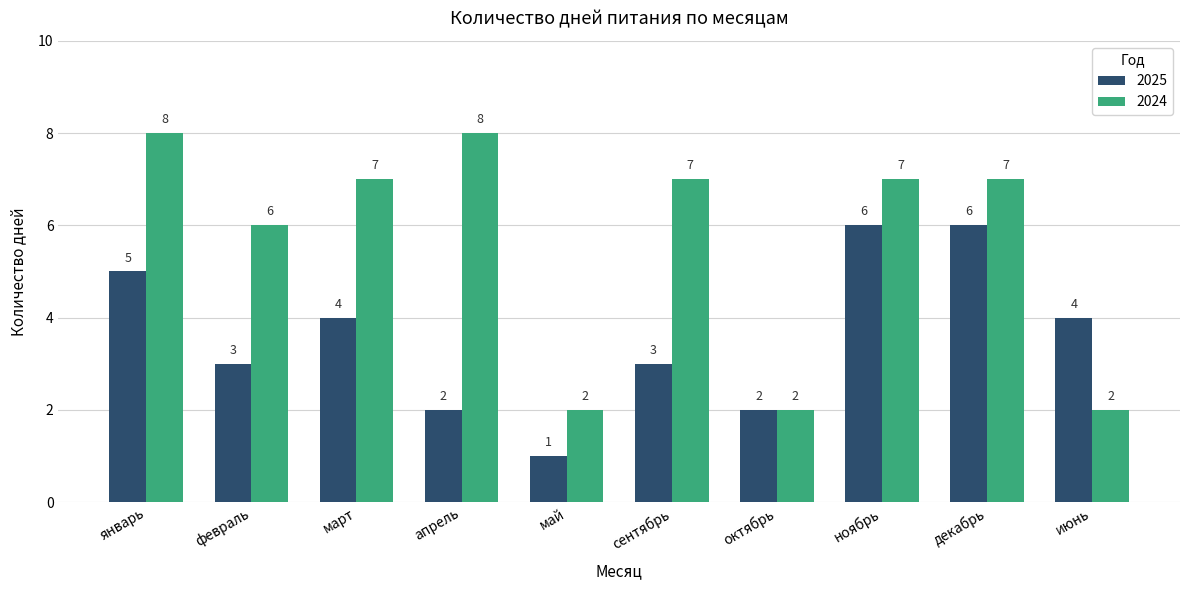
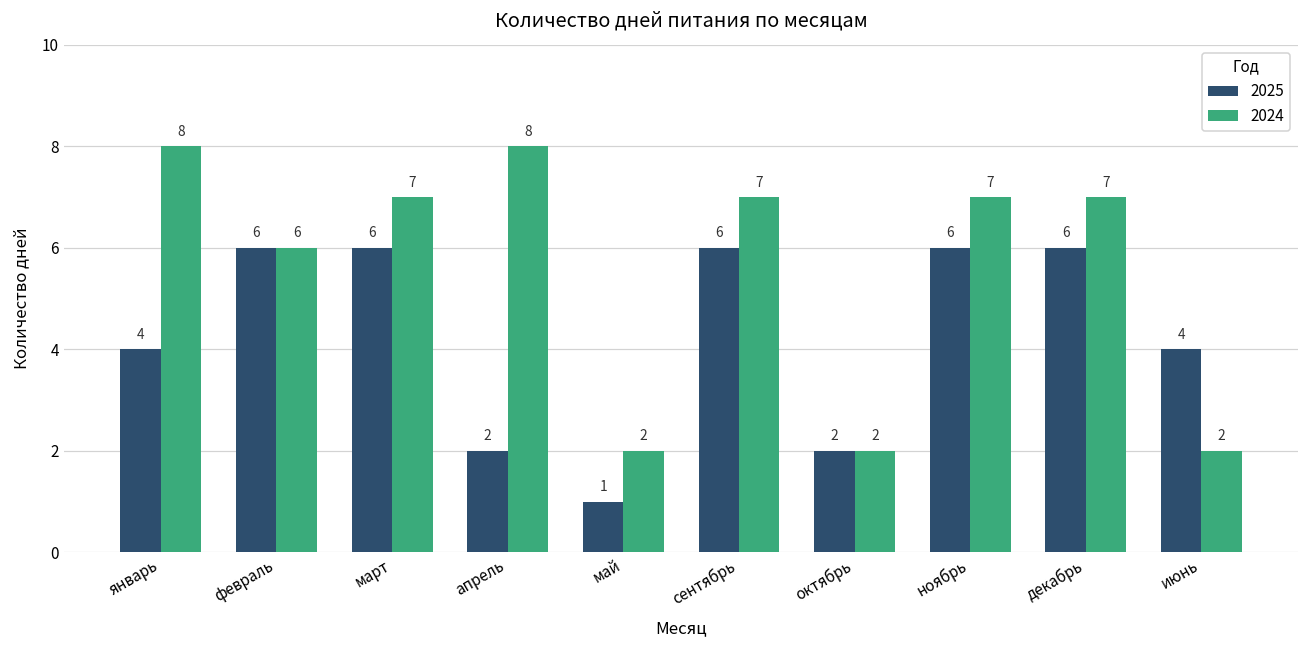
2025, январь: 5 -> 4
2025, февраль: 3 -> 6
2025, март: 4 -> 6
2025, сентябрь: 3 -> 6
